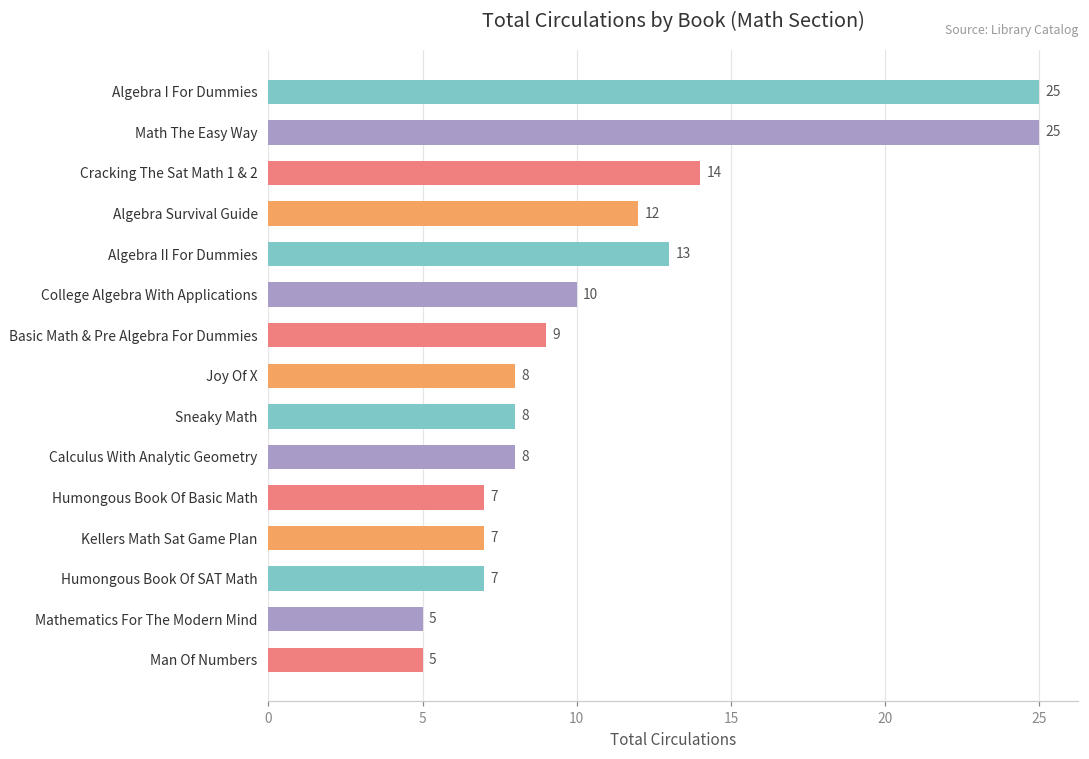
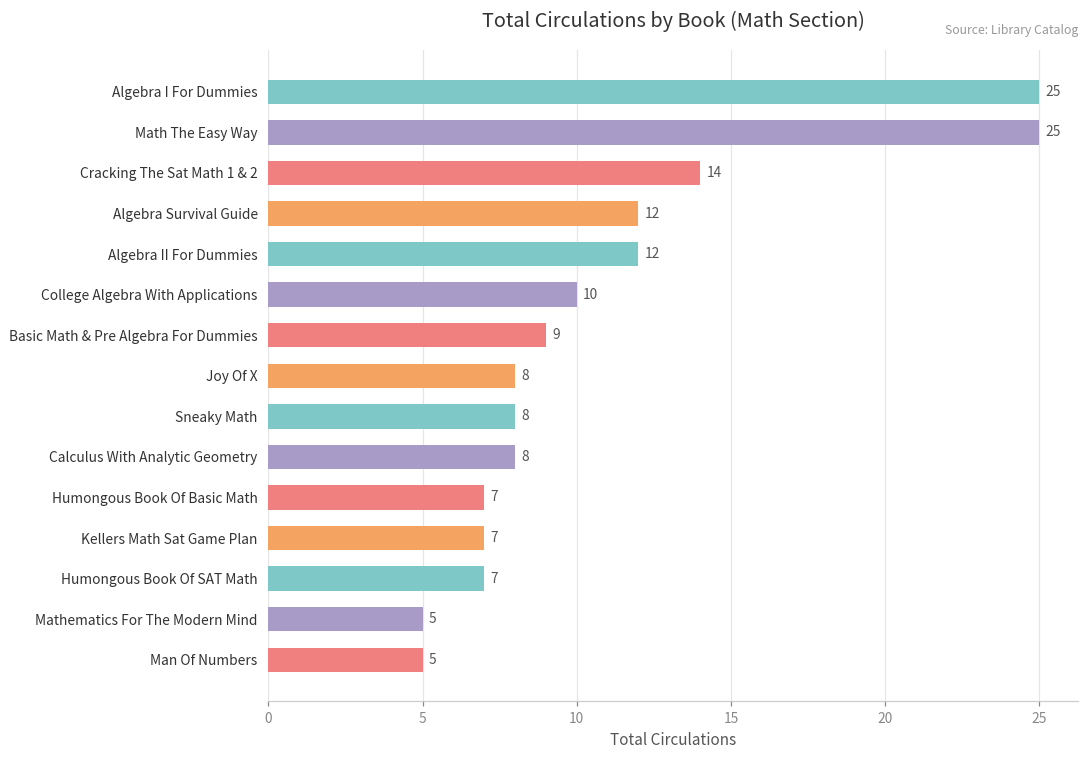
Algebra II For Dummies: 13 -> 12
